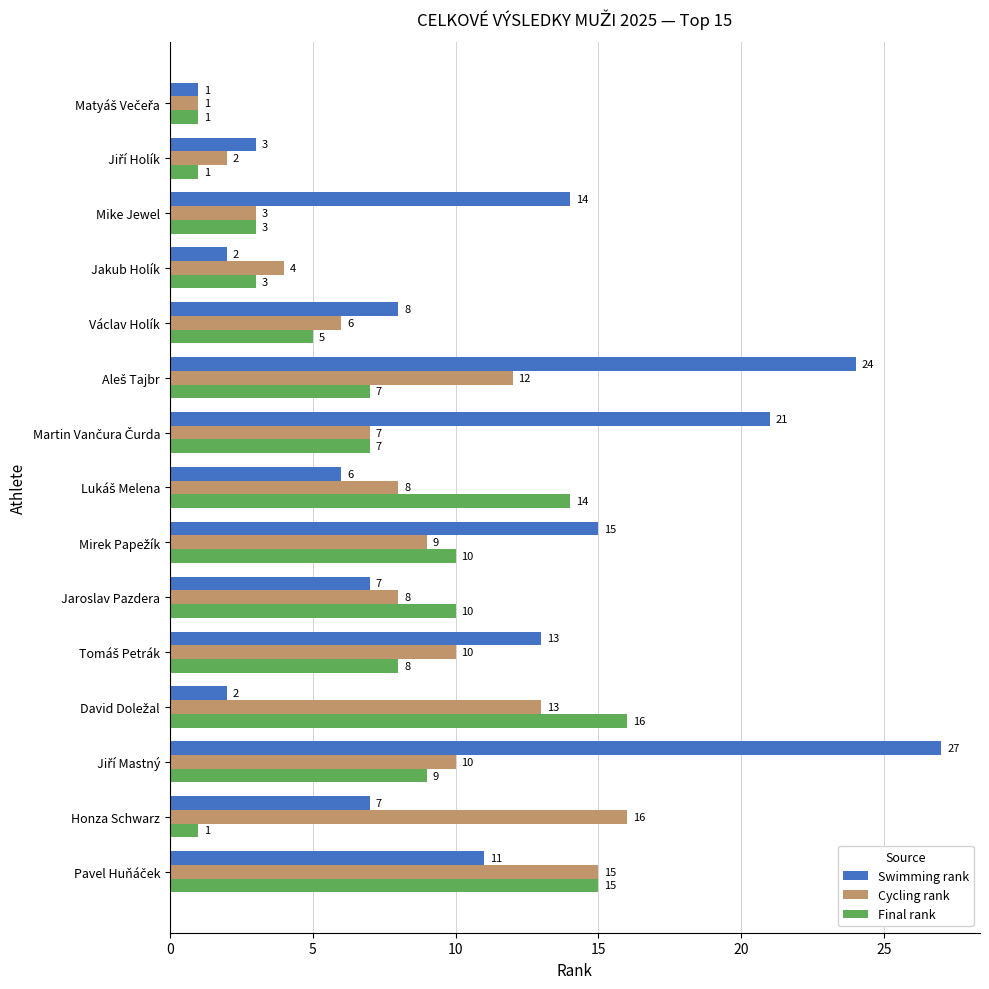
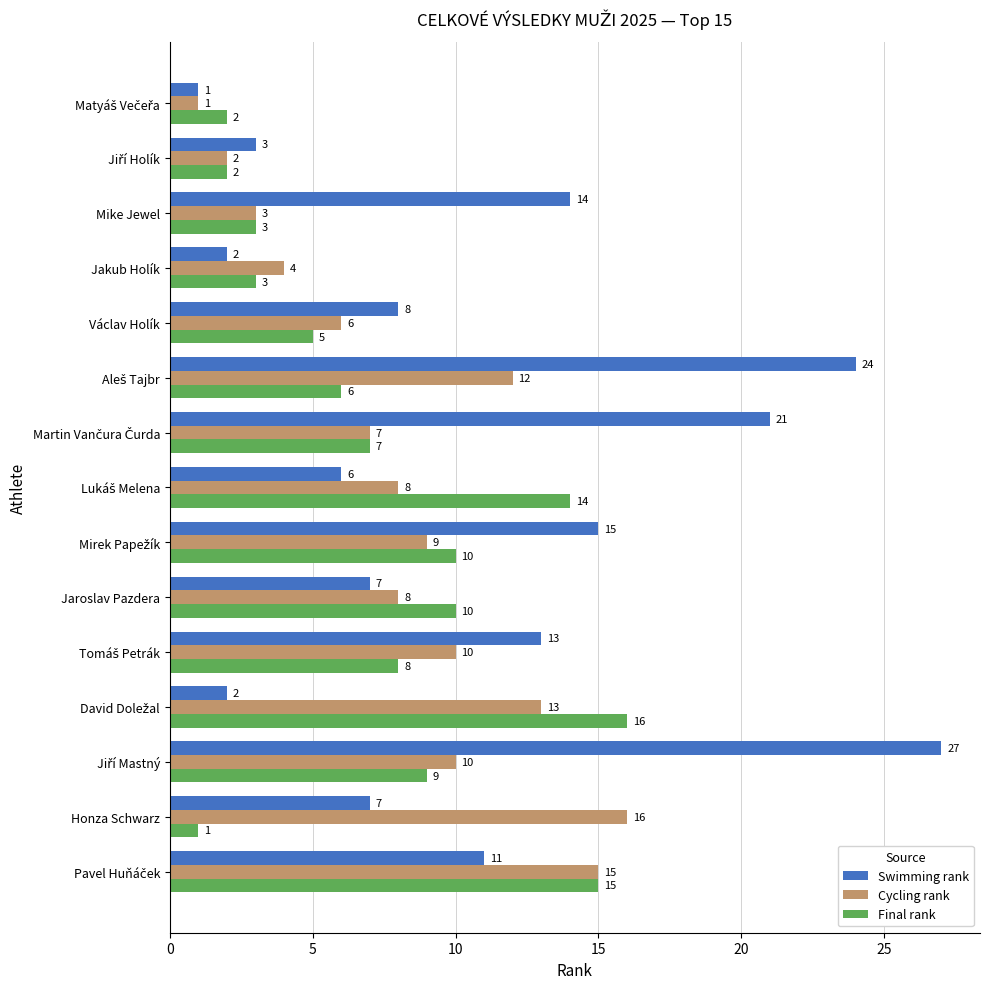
Final rank, Matyáš Večeřa: 1 -> 2
Final rank, Jiří Holík: 1 -> 2
Final rank, Aleš Tajbr: 7 -> 6
